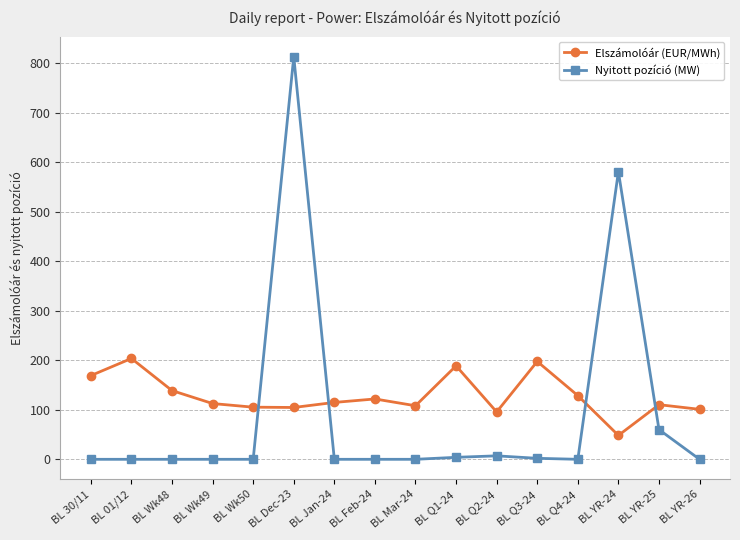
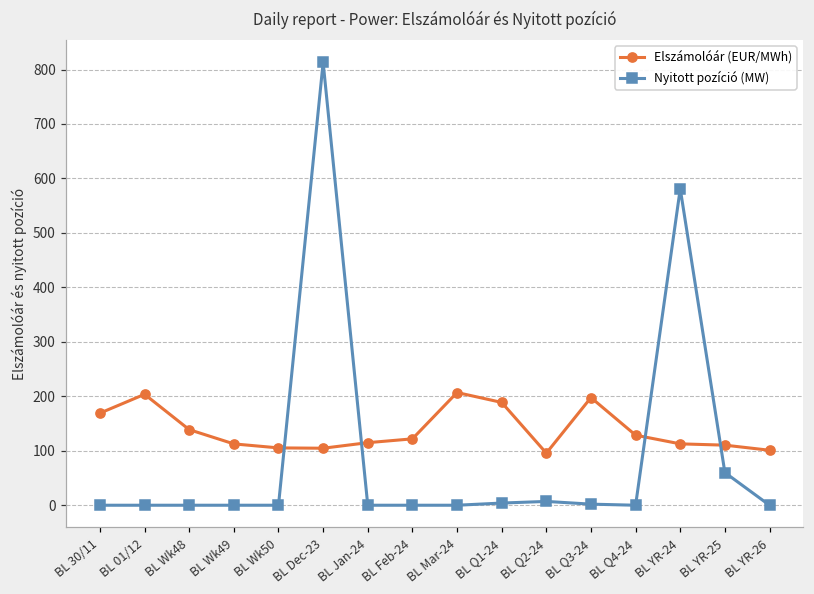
Elszámolóár (EUR/MWh), BL Mar-24: 110 -> 210
Elszámolóár (EUR/MWh), BL YR-24: 50 -> 110
